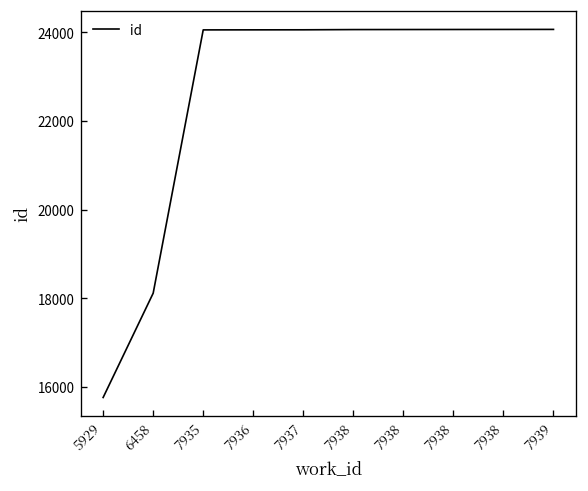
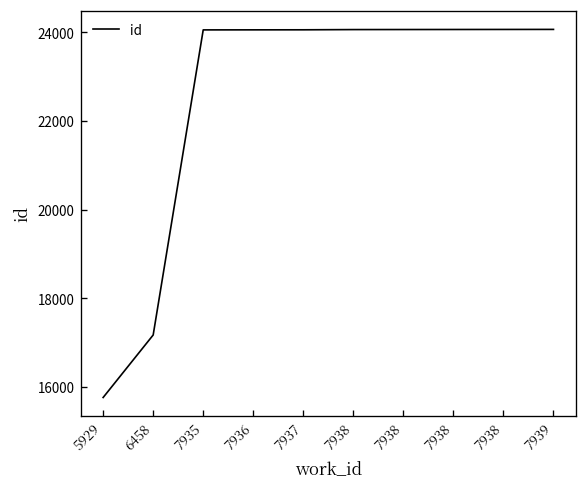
6458: 18100 -> 17200
